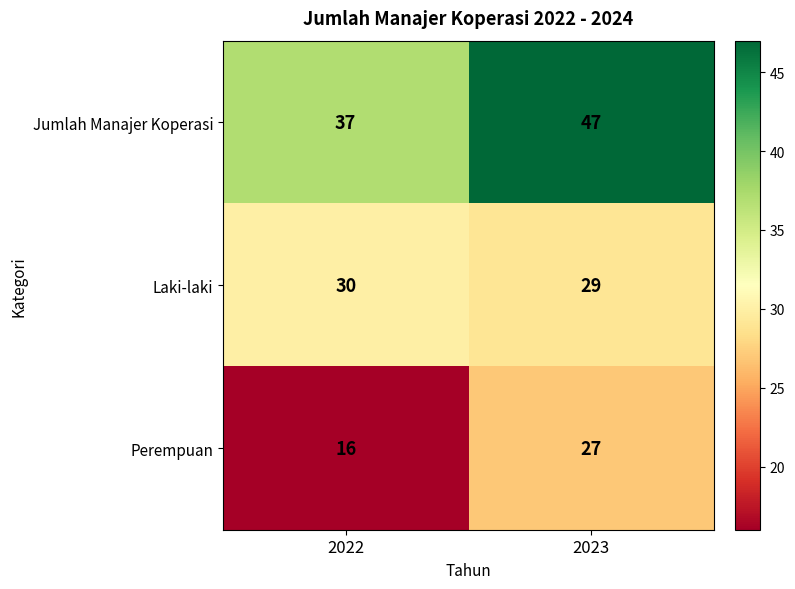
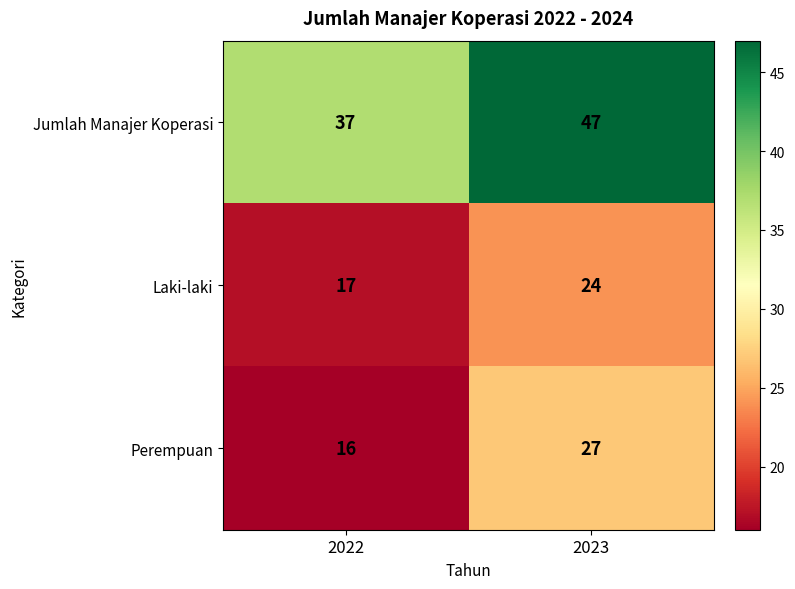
Laki-laki, 2022: 30 -> 17
Laki-laki, 2023: 29 -> 24
